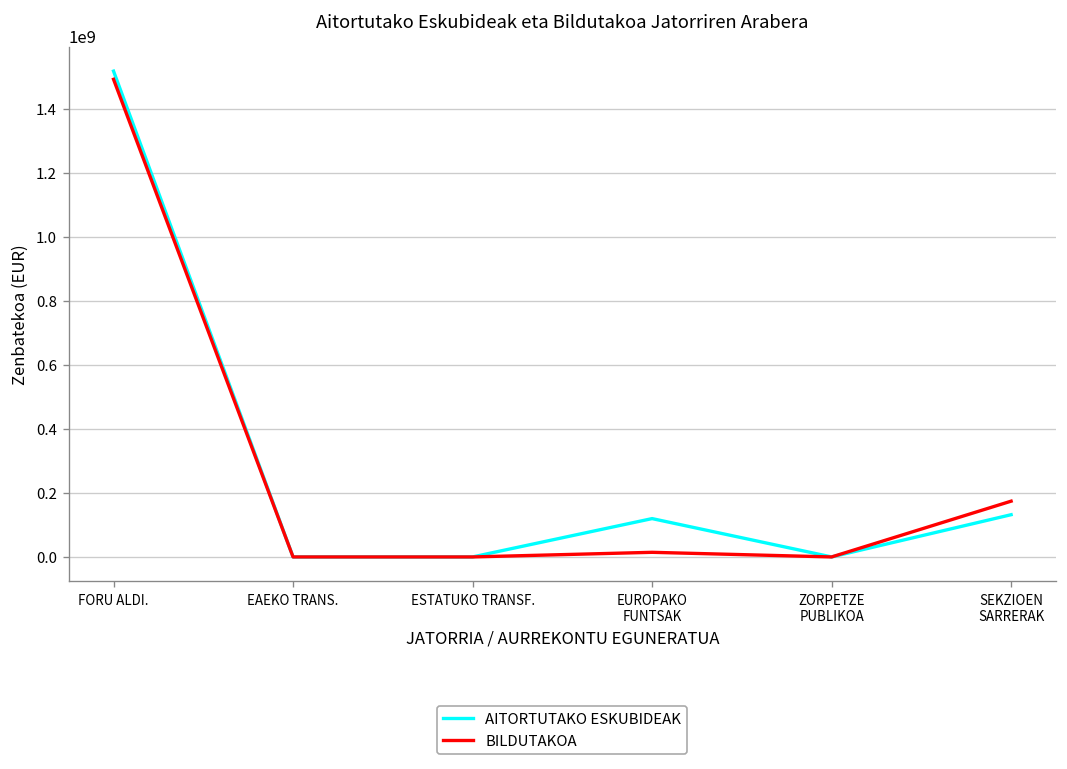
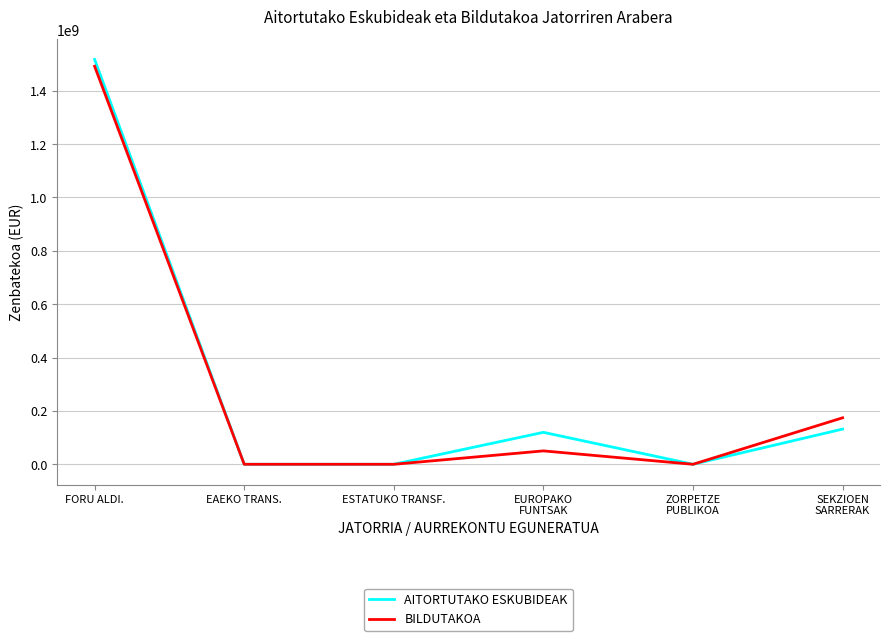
BILDUTAKOA, EUROPAKO FUNTSAK: 10000000 -> 50000000
